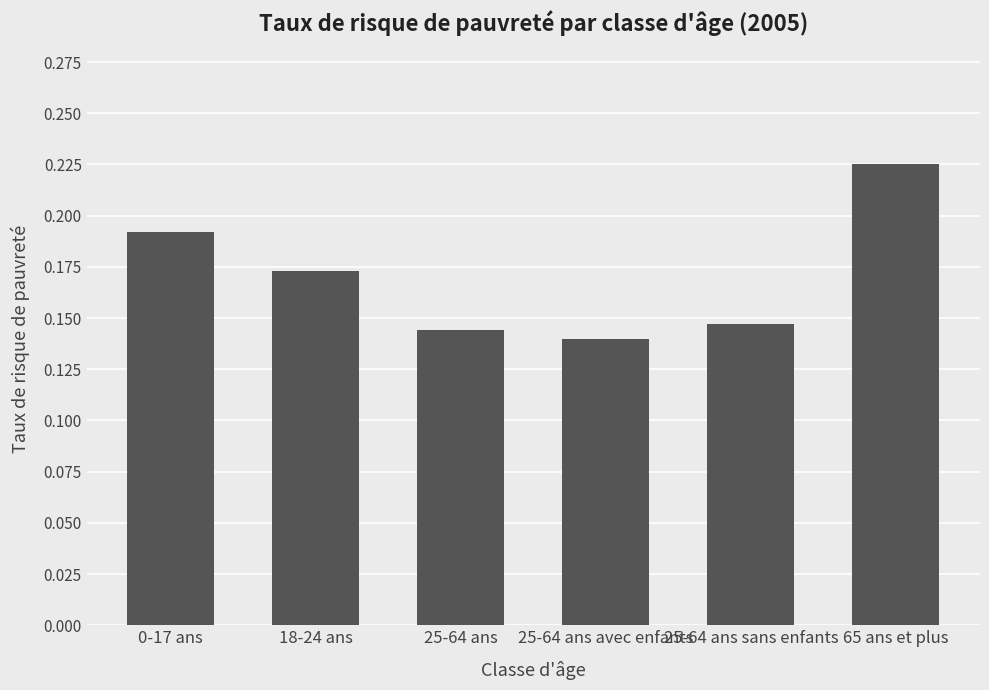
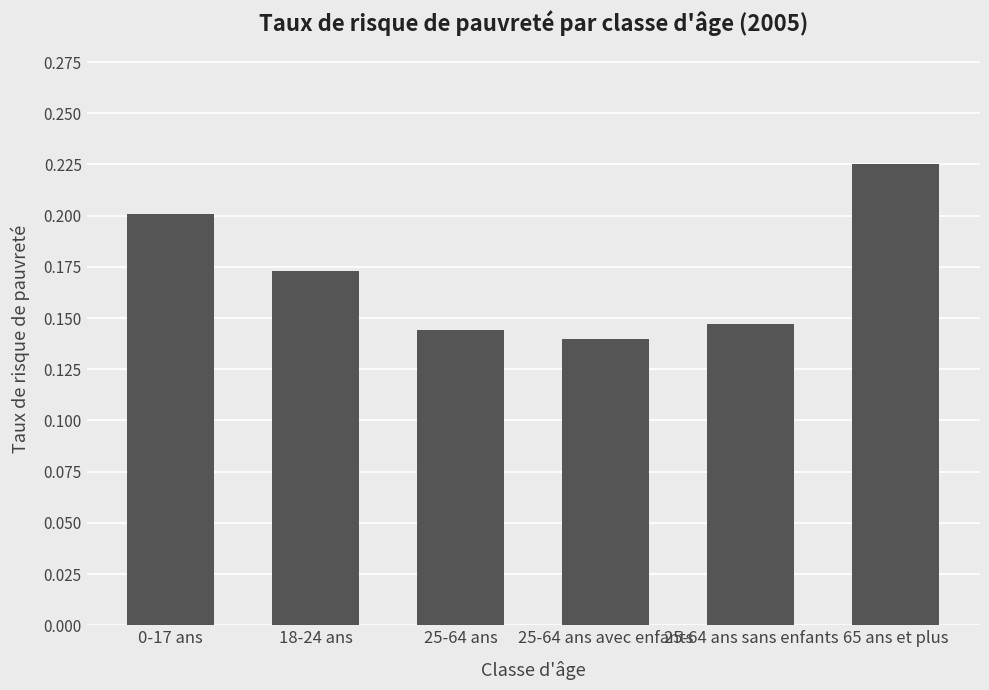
0-17 ans: 0.192 -> 0.201
